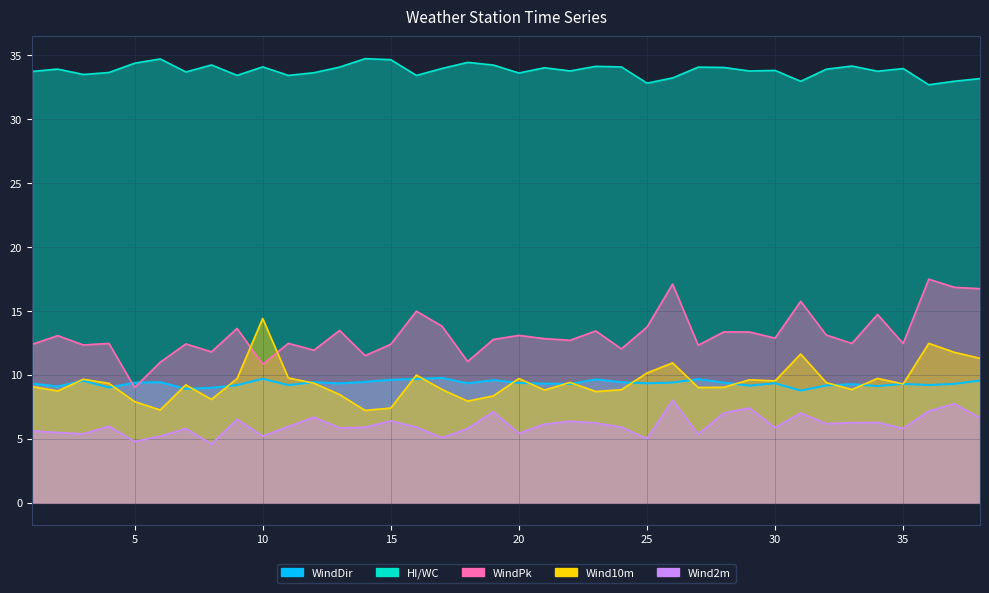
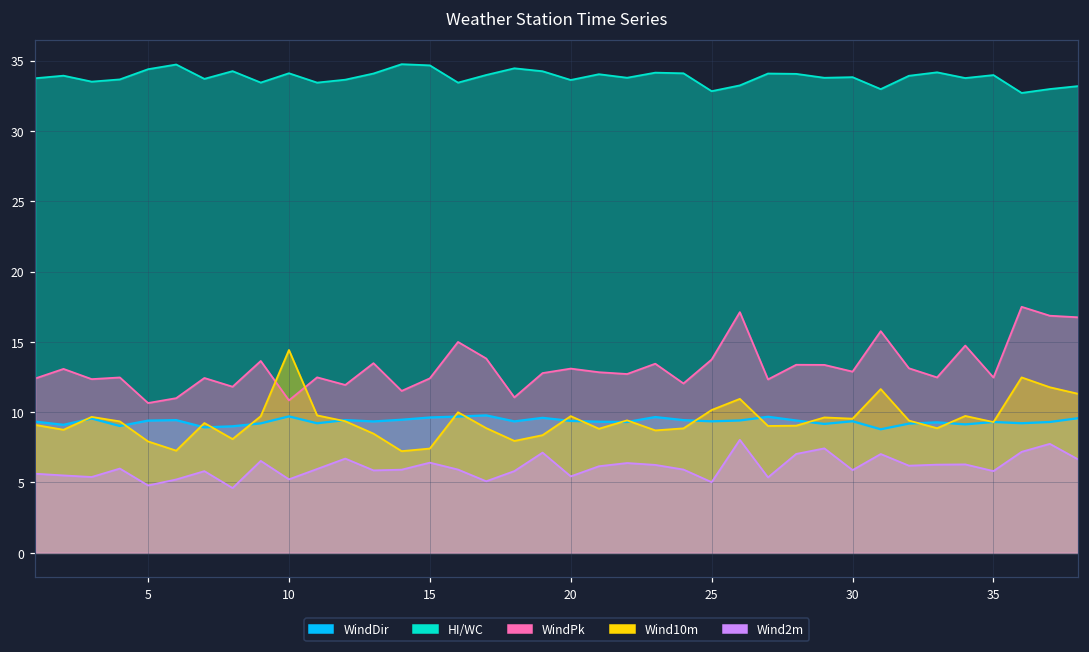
WindPk, 5: 9.0 -> 10.7
